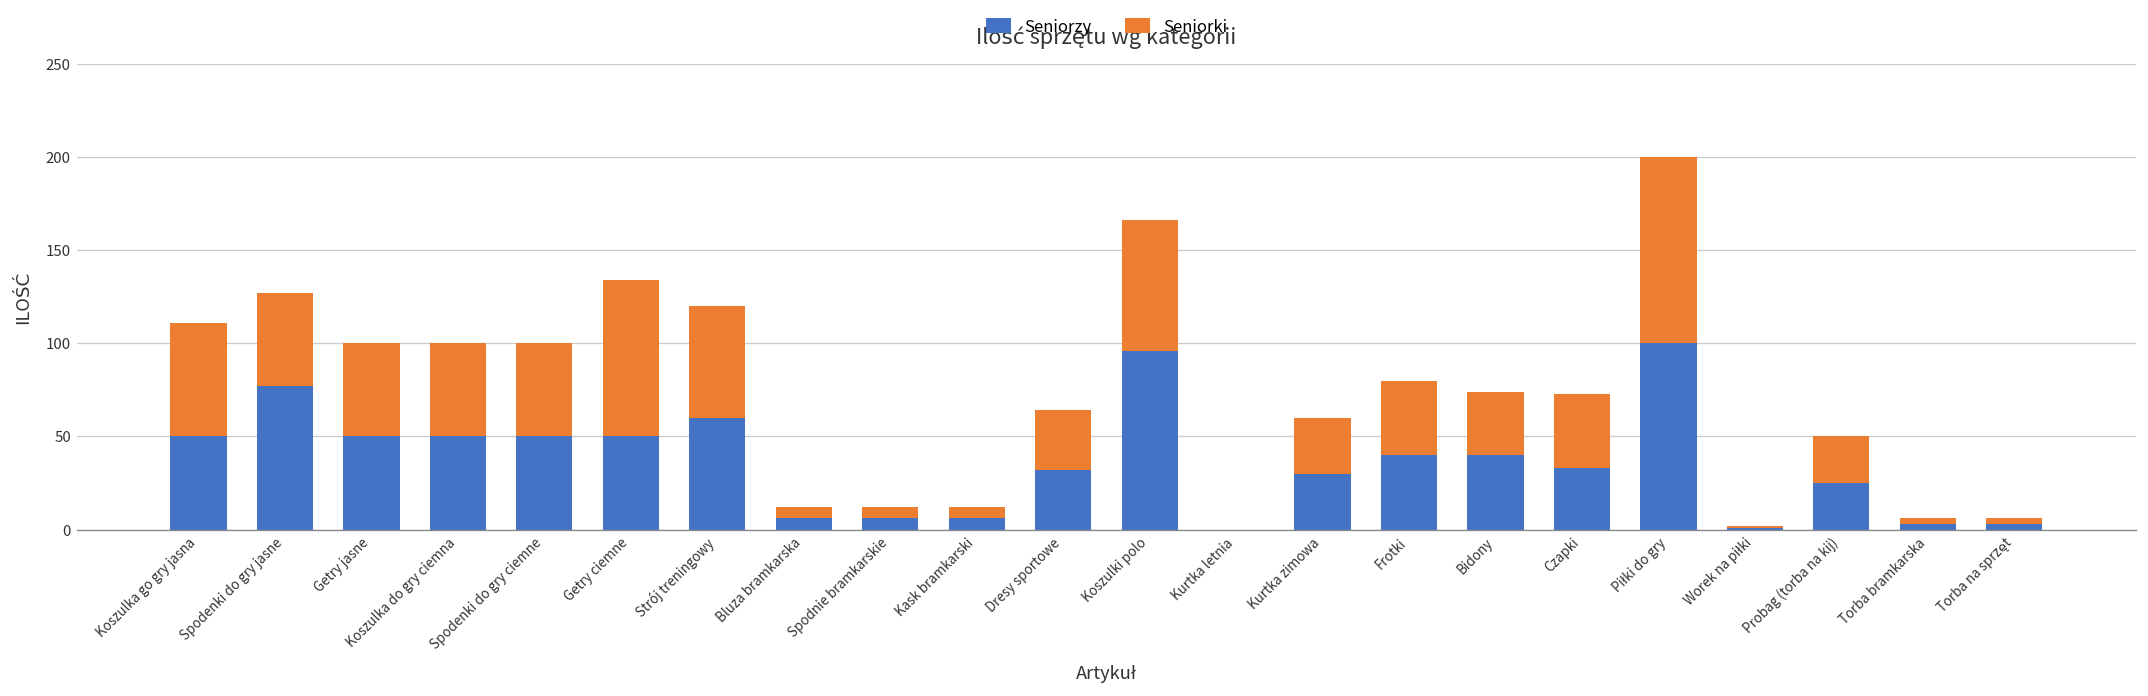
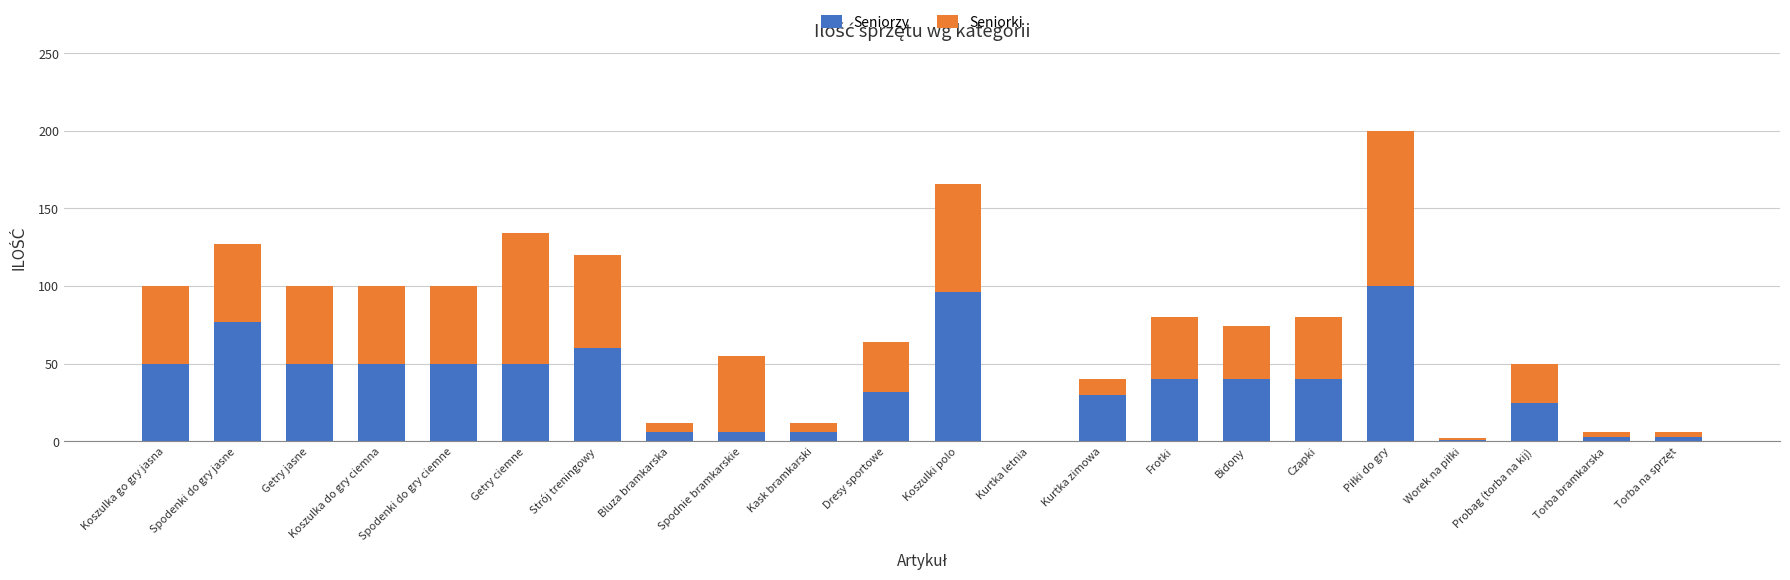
Seniorki, Koszulka go gry jasna: 61 -> 50
Seniorki, Spodnie bramkarskie: 6 -> 49
Seniorki, Kurtka zimowa: 30 -> 10
Seniorzy, Czapki: 33 -> 40
